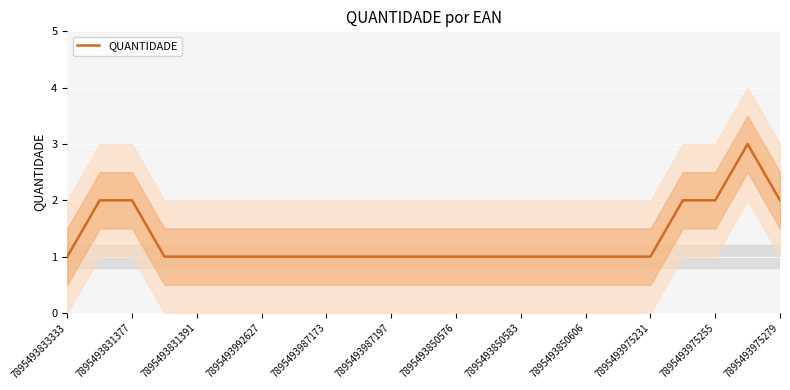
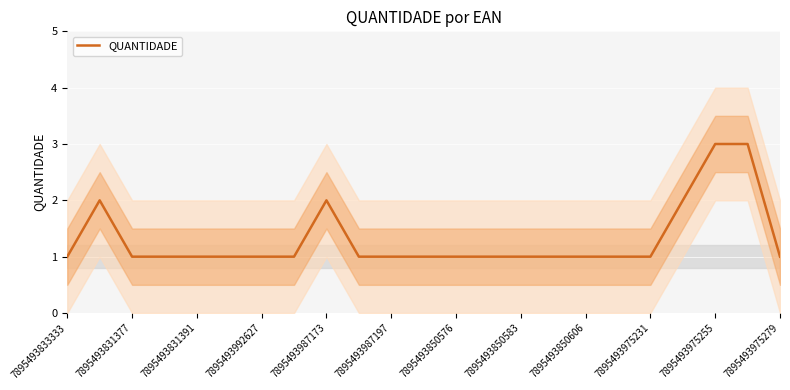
QUANTIDADE, 7895493831377: 2 -> 1
QUANTIDADE, 7895493987173: 1 -> 2
QUANTIDADE, 7895493975255: 2 -> 3
QUANTIDADE, 7895493975279: 2 -> 1
